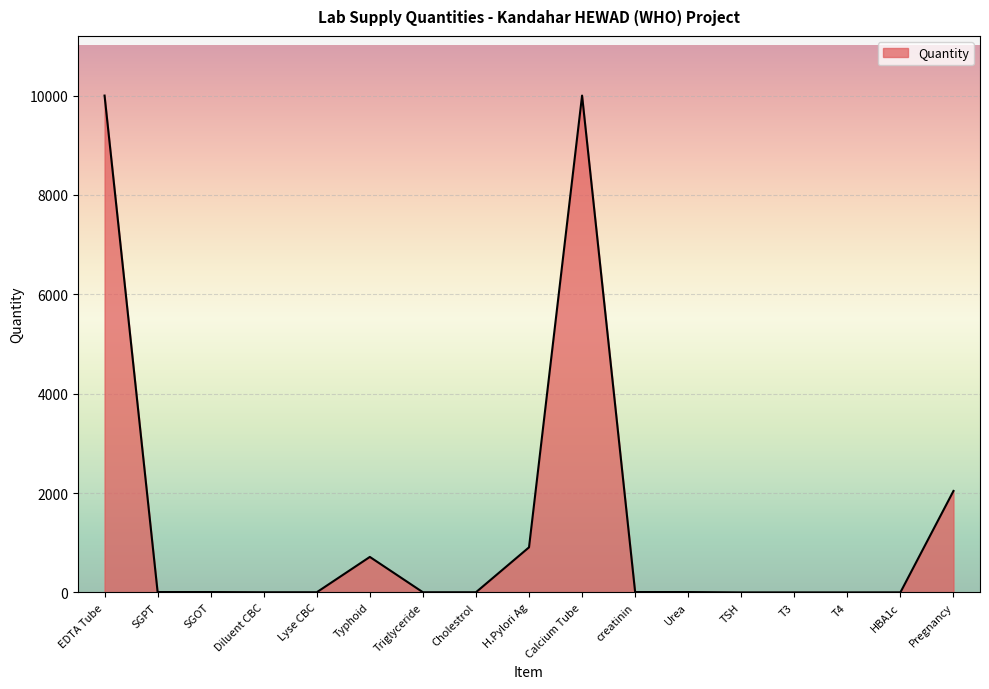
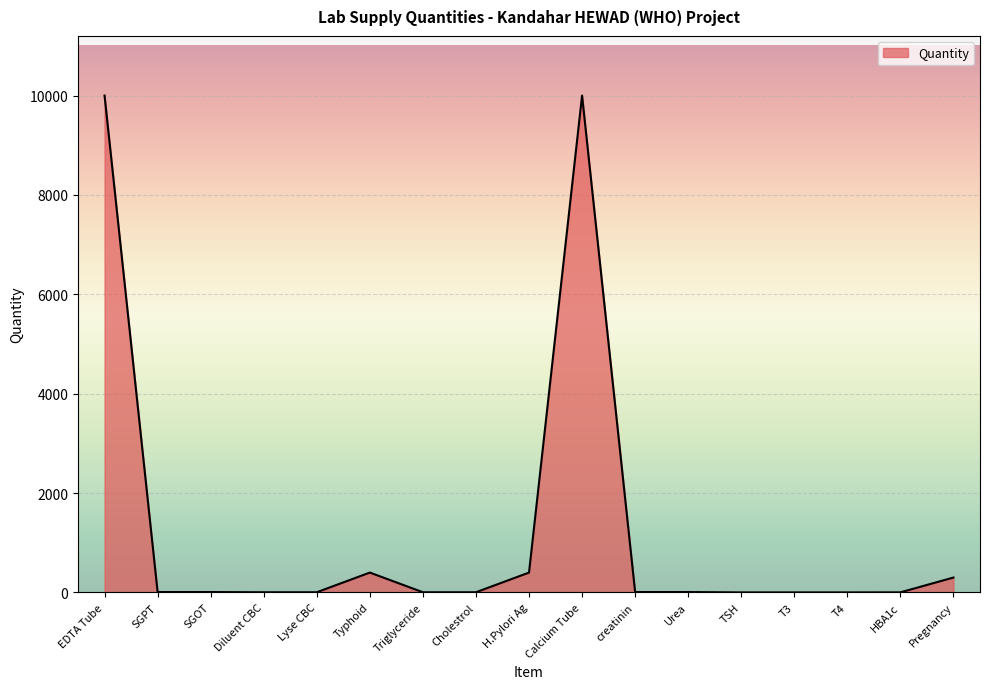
Typhoid: 700 -> 400
H.Pylori Ag: 900 -> 400
Pregnancy: 2000 -> 300
